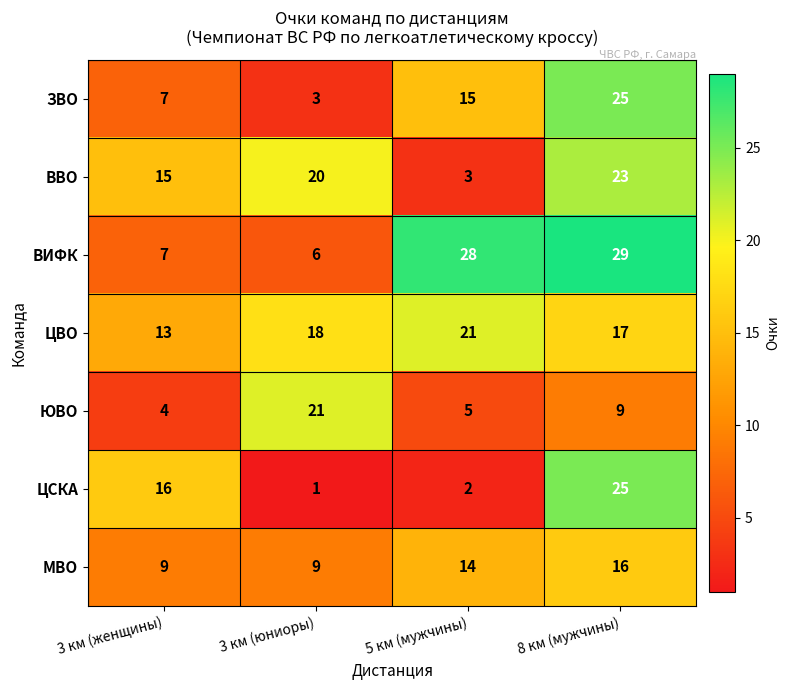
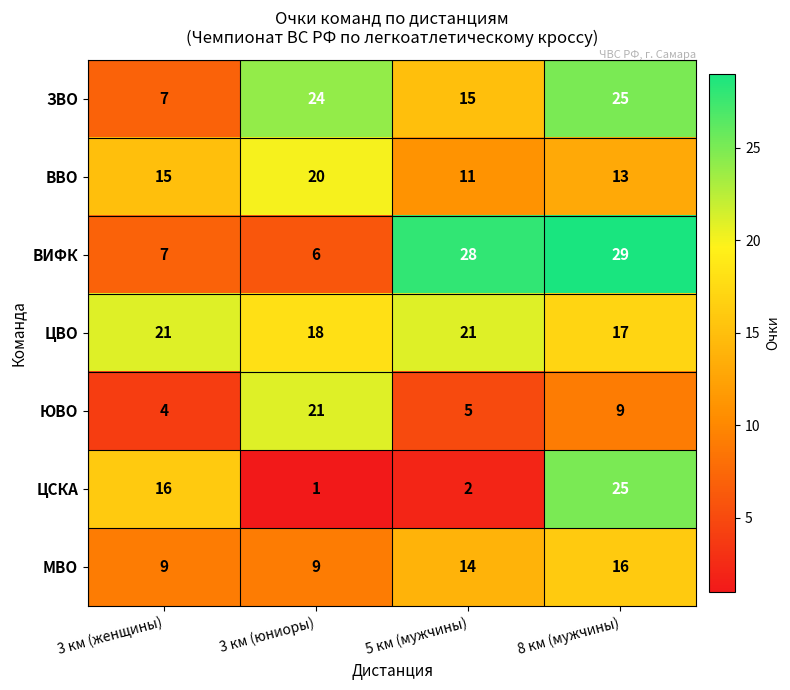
ЗВО, 3 км (юниоры): 3 -> 24
ВВО, 5 км (мужчины): 3 -> 11
ВВО, 8 км (мужчины): 23 -> 13
ЦВО, 3 км (женщины): 13 -> 21
